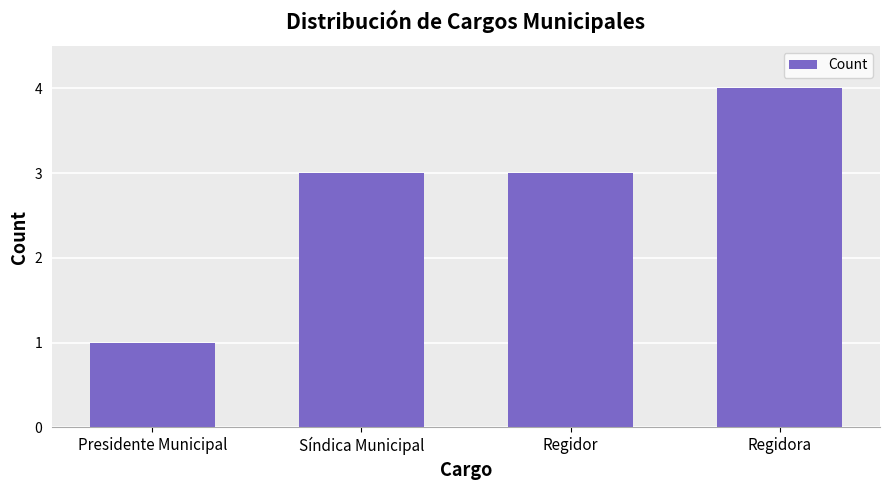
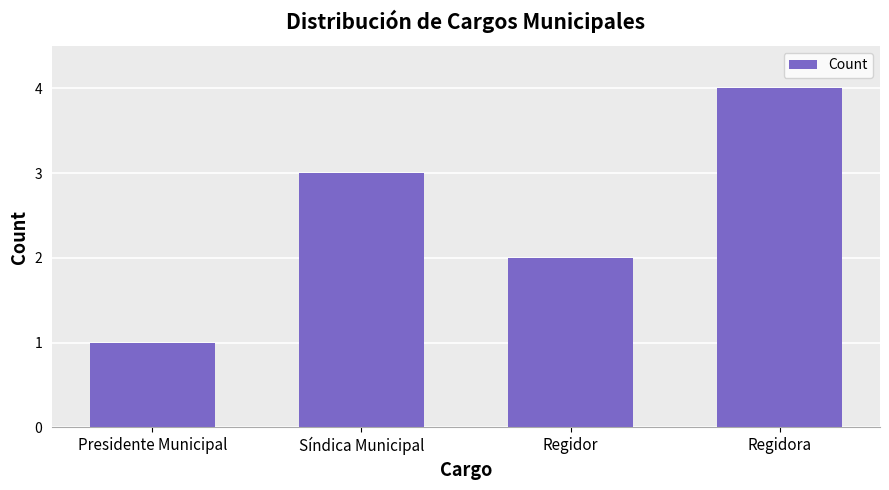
Regidor: 3 -> 2
